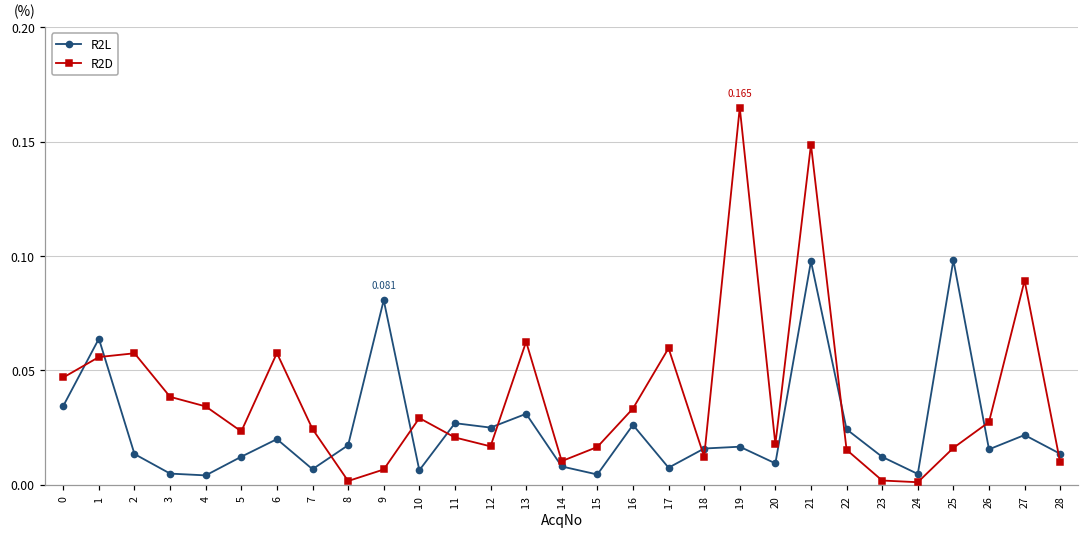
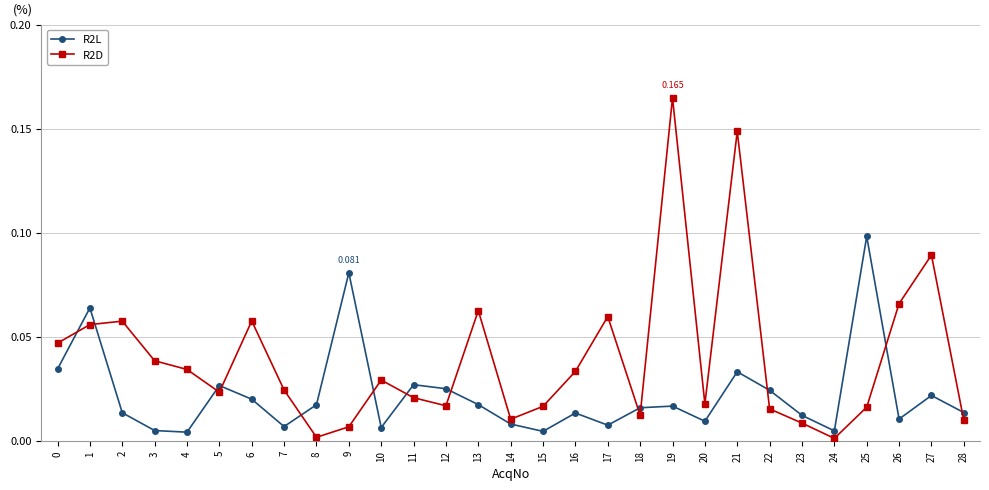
R2L, 5: 0.012 -> 0.027
R2L, 13: 0.031 -> 0.017
R2L, 16: 0.026 -> 0.013
R2L, 21: 0.098 -> 0.033
R2D, 23: 0.002 -> 0.008
R2L, 26: 0.015 -> 0.010
R2D, 26: 0.027 -> 0.066
